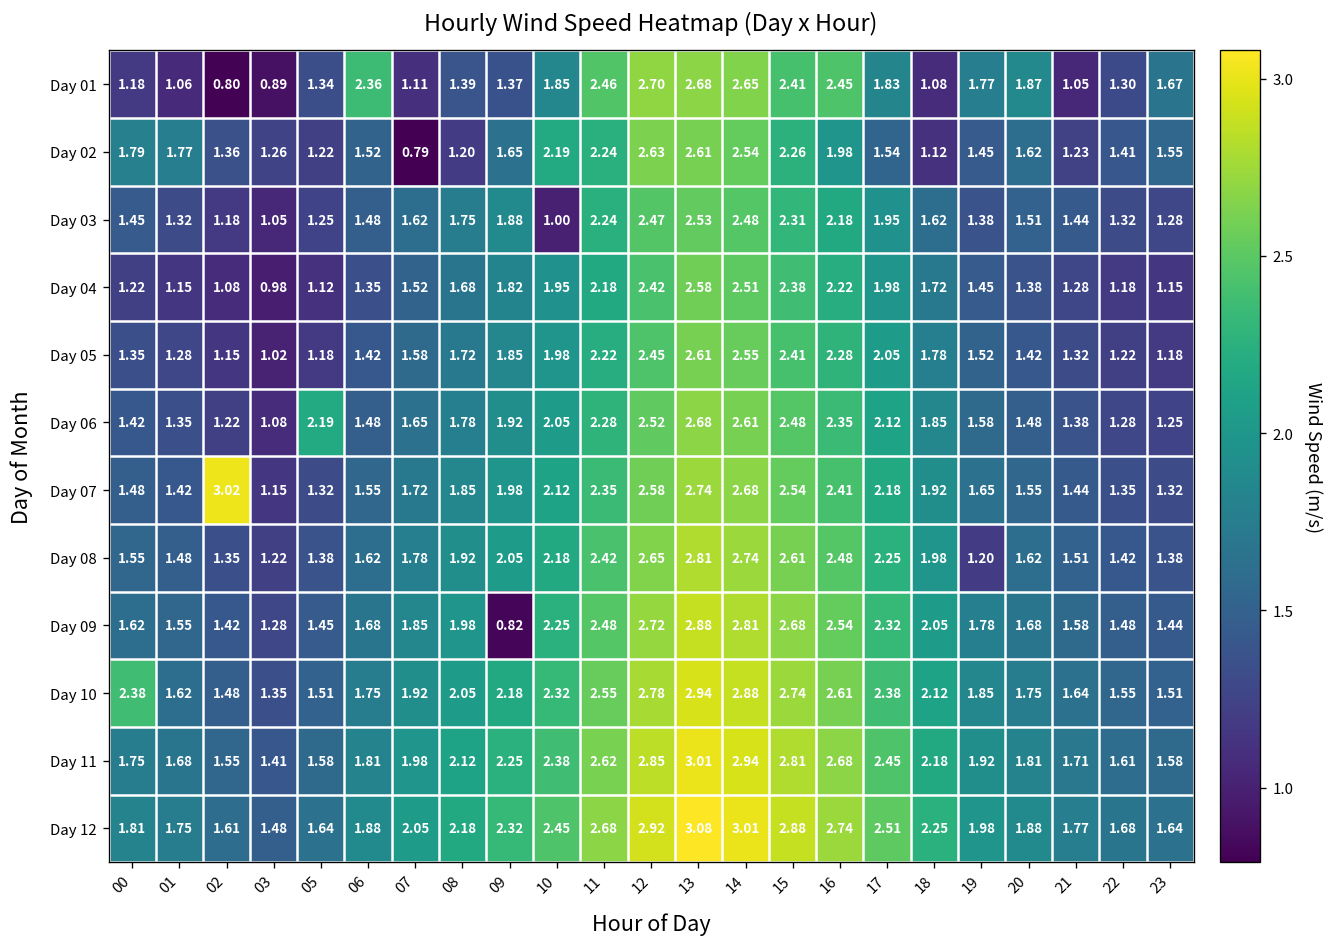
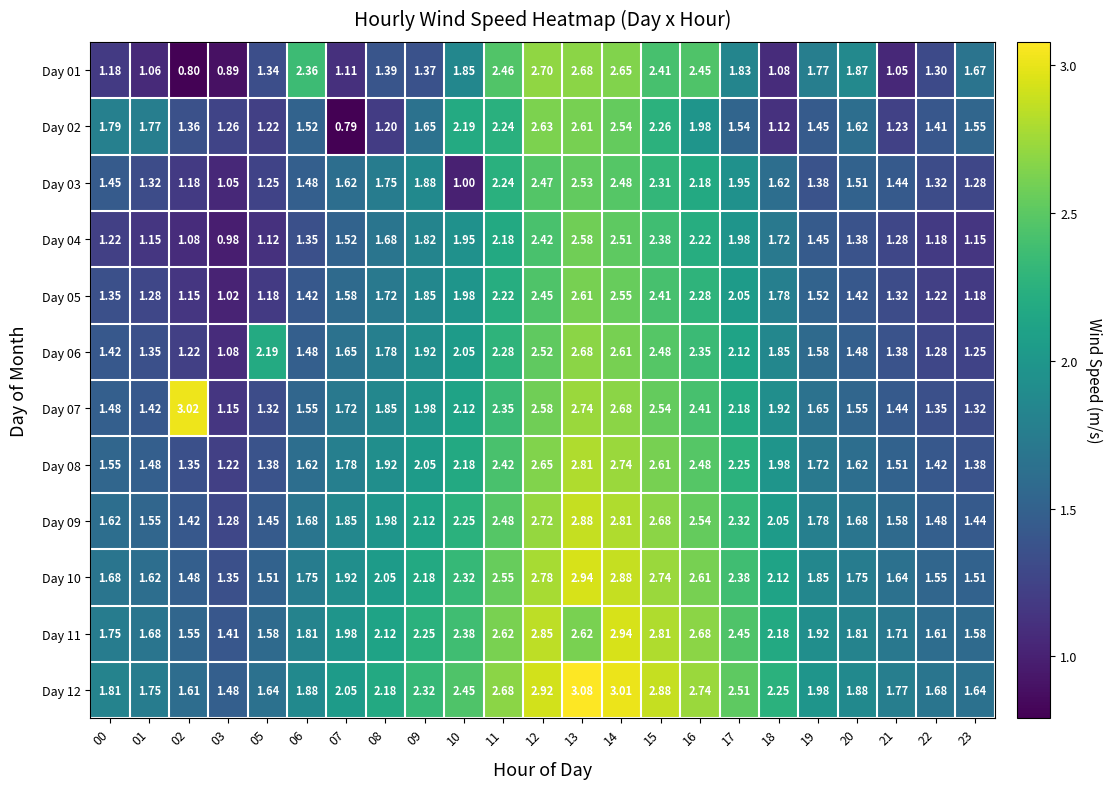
Day 08, 19: 1.20 -> 1.72
Day 09, 09: 0.82 -> 2.12
Day 10, 00: 2.38 -> 1.68
Day 11, 13: 3.01 -> 2.62
